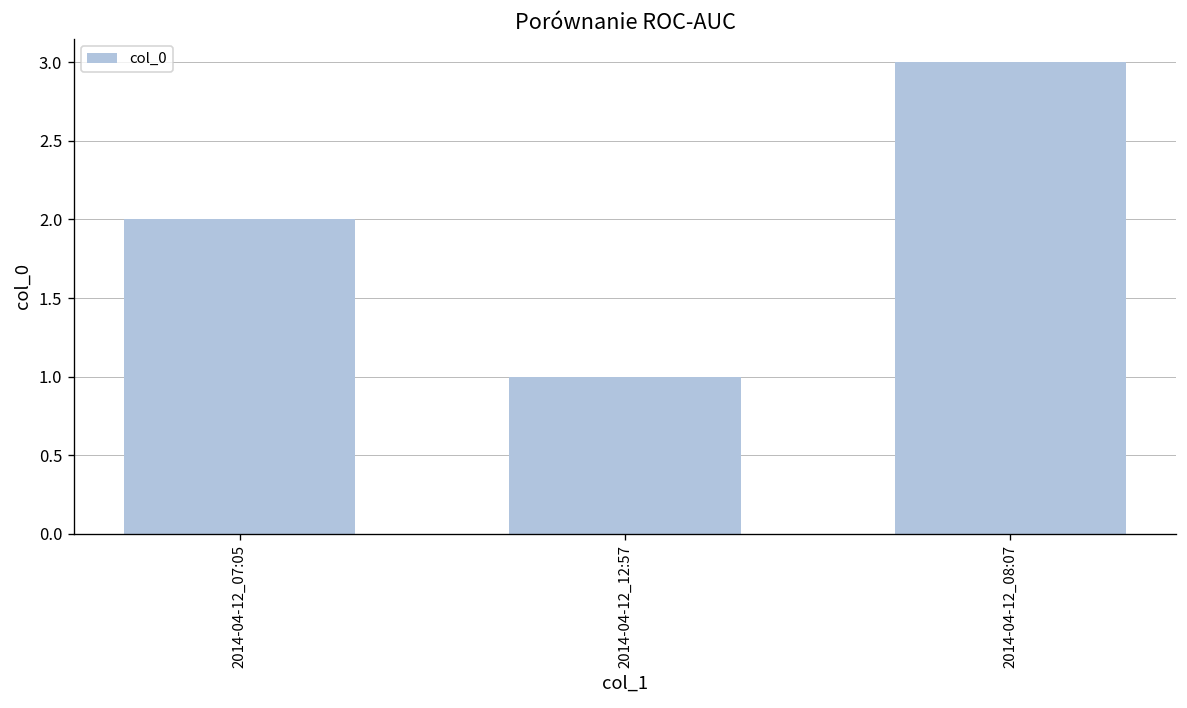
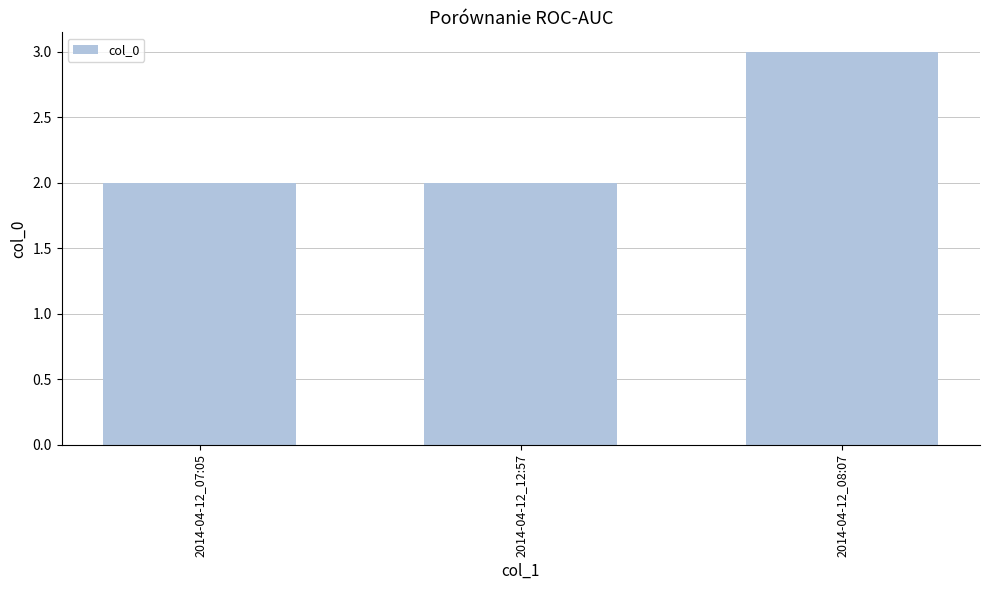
2014-04-12_12:57: 1 -> 2
